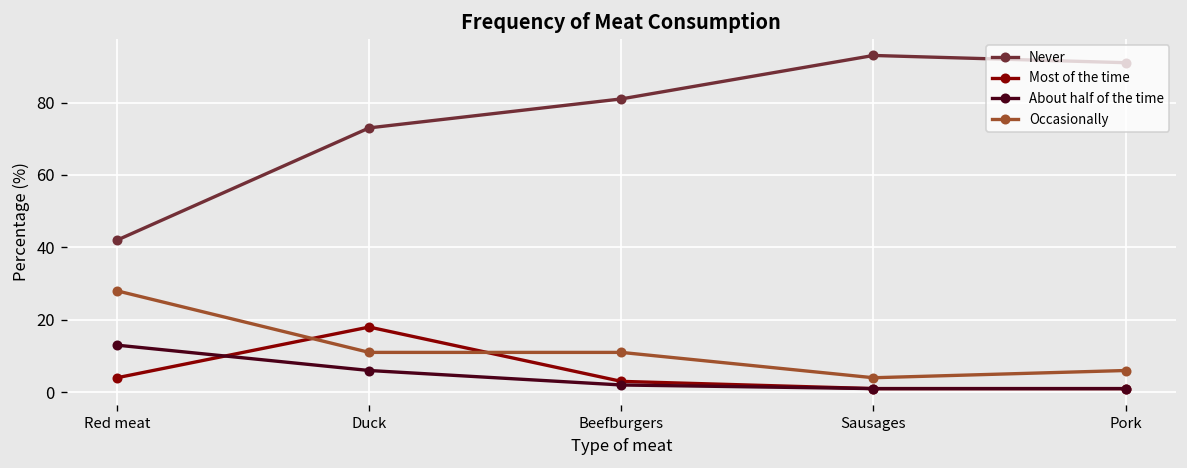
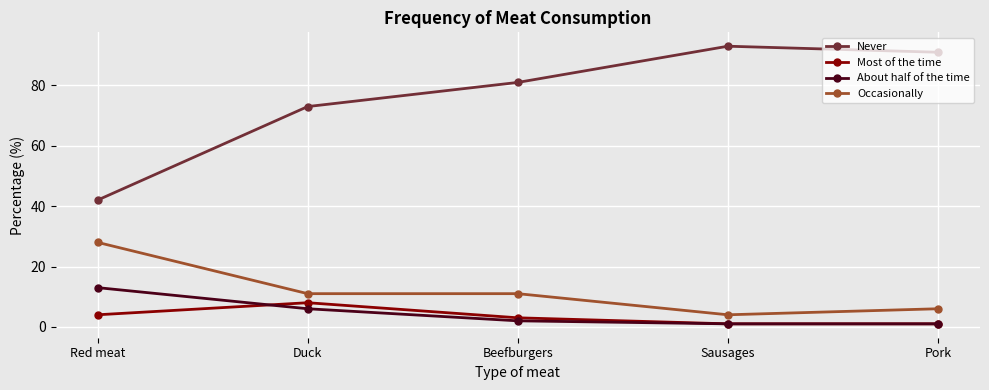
Most of the time, Duck: 18 -> 8
